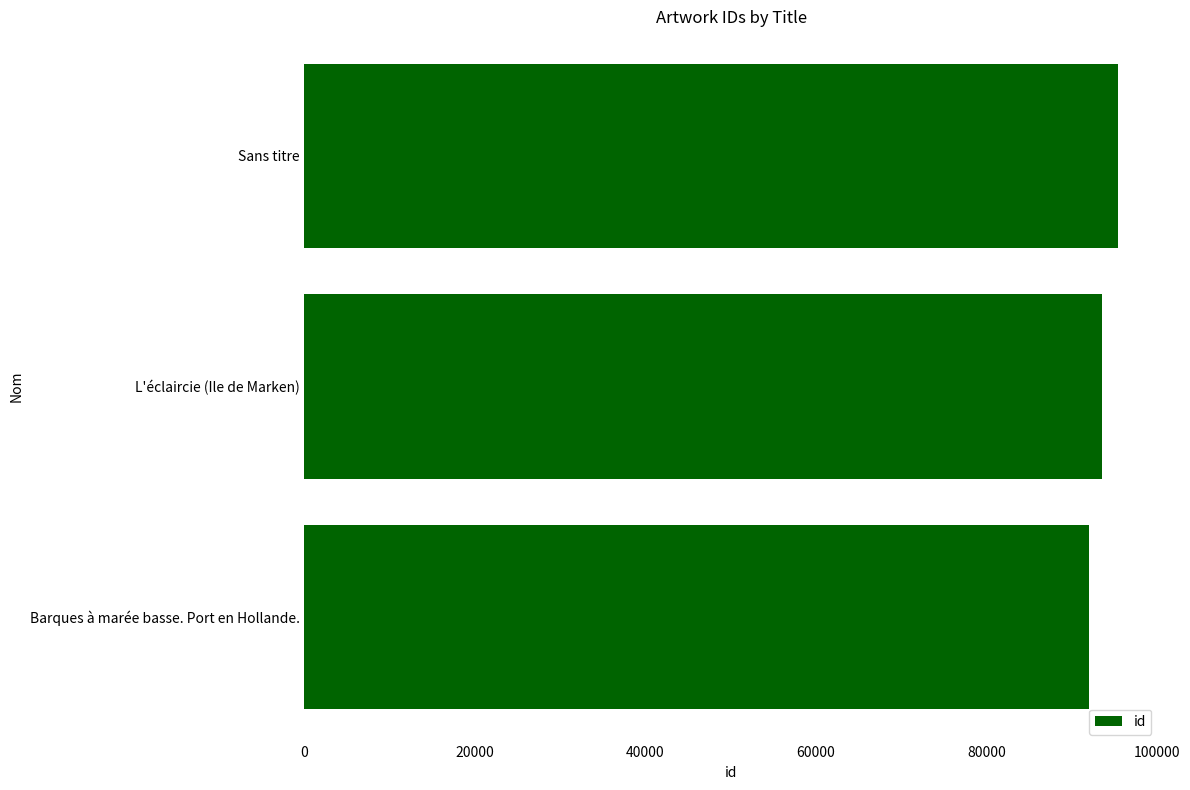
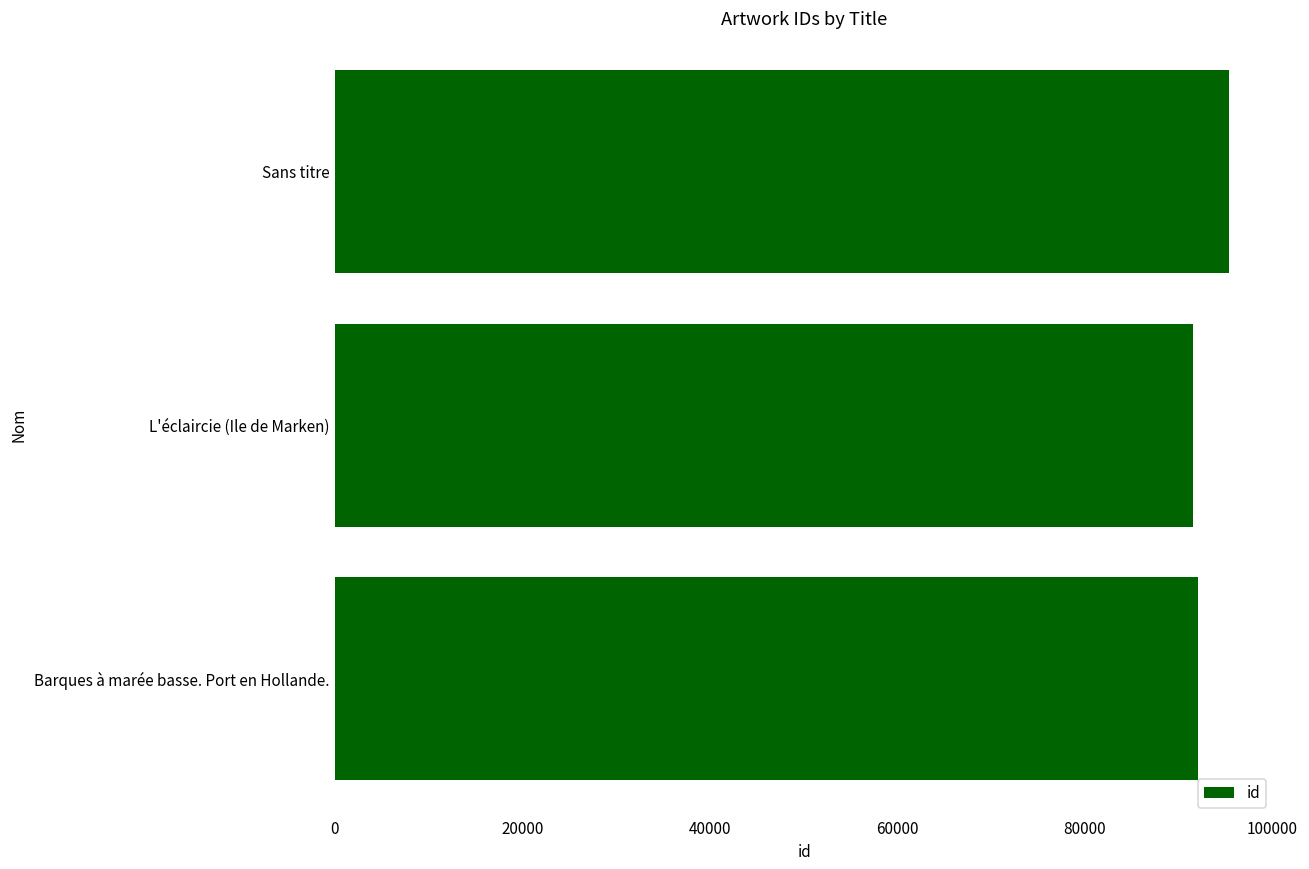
L'éclaircie (Ile de Marken): 94000 -> 91000
